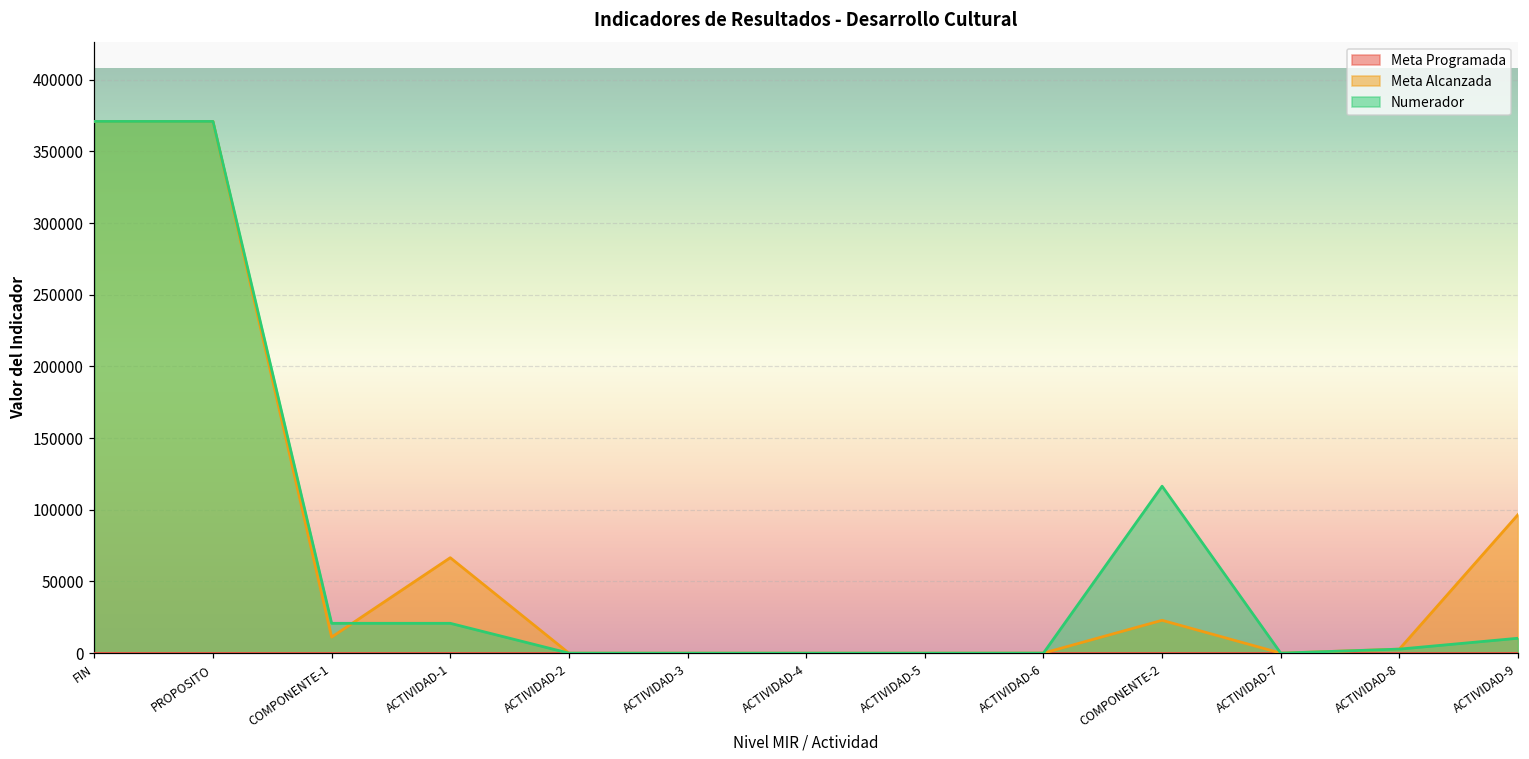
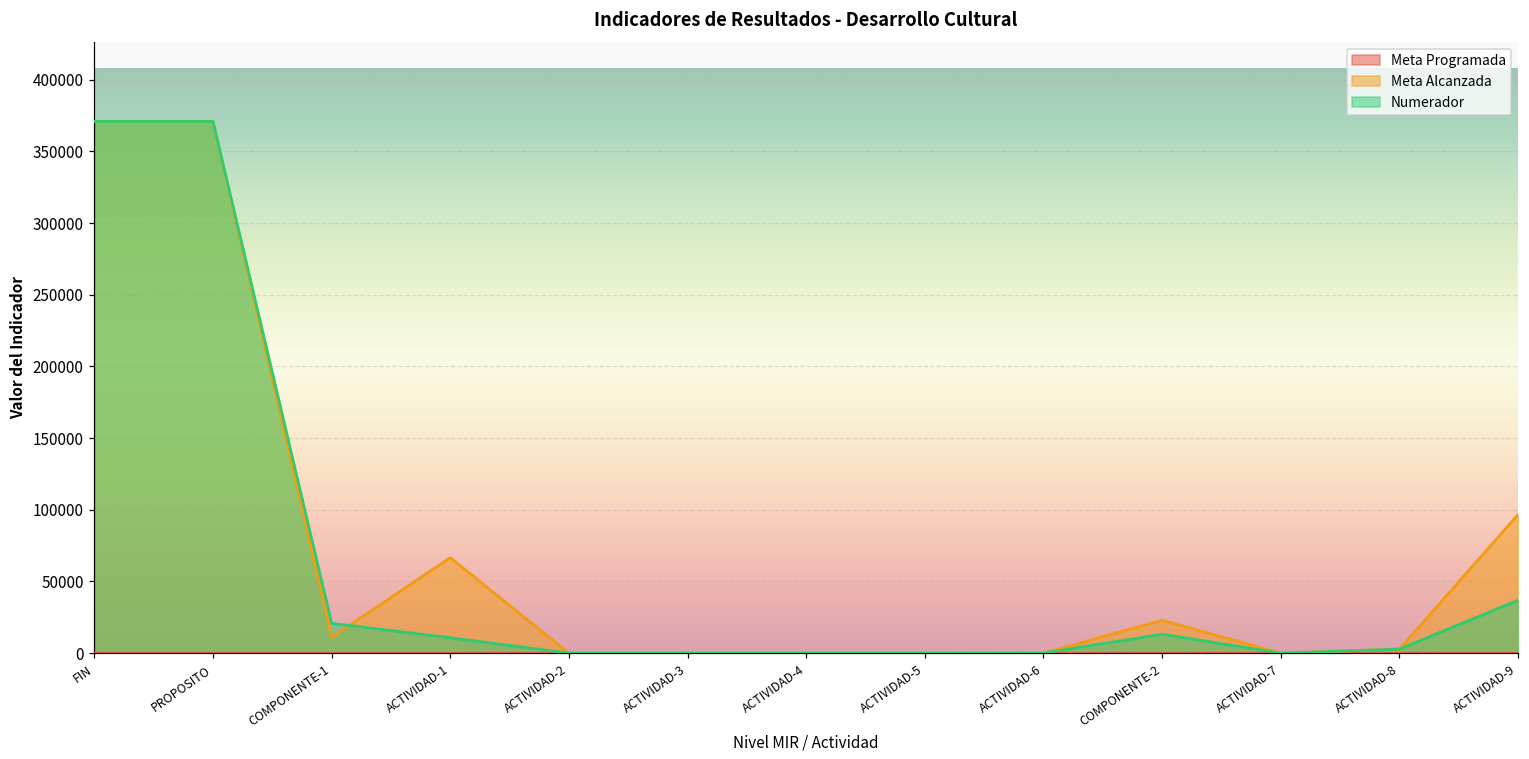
Numerador, ACTIVIDAD-1: 21000 -> 11000
Numerador, COMPONENTE-2: 116000 -> 13000
Numerador, ACTIVIDAD-9: 10000 -> 37000
